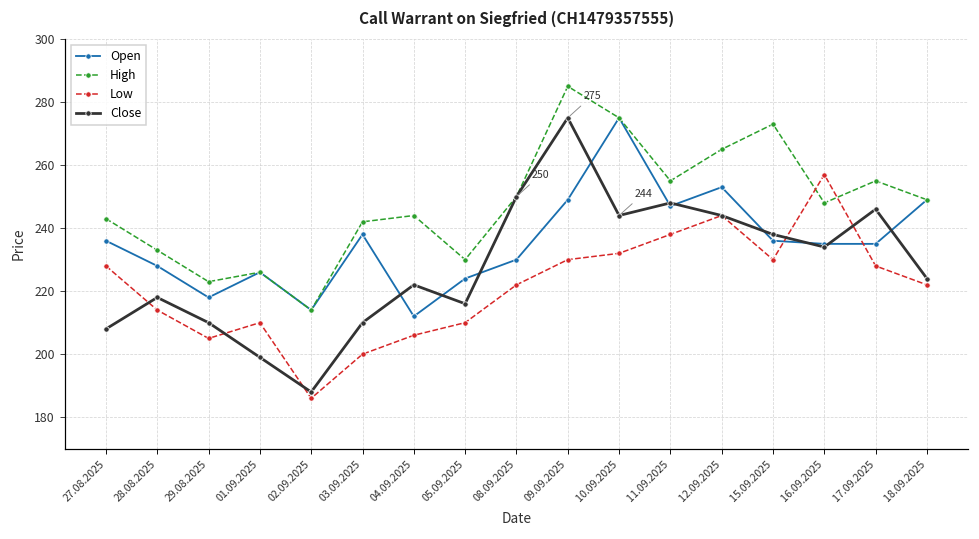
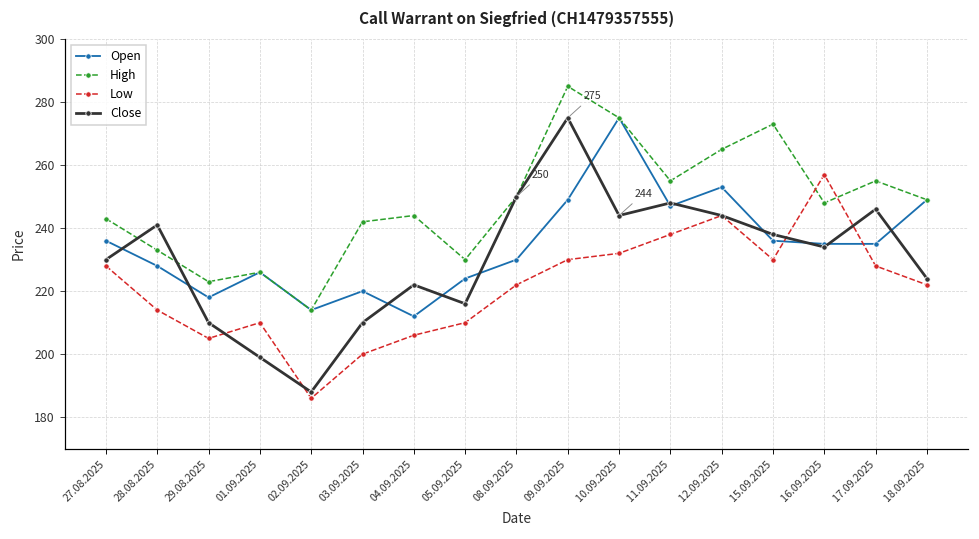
Close, 27.08.2025: 208 -> 230
Close, 28.08.2025: 218 -> 241
Open, 03.09.2025: 238 -> 220
